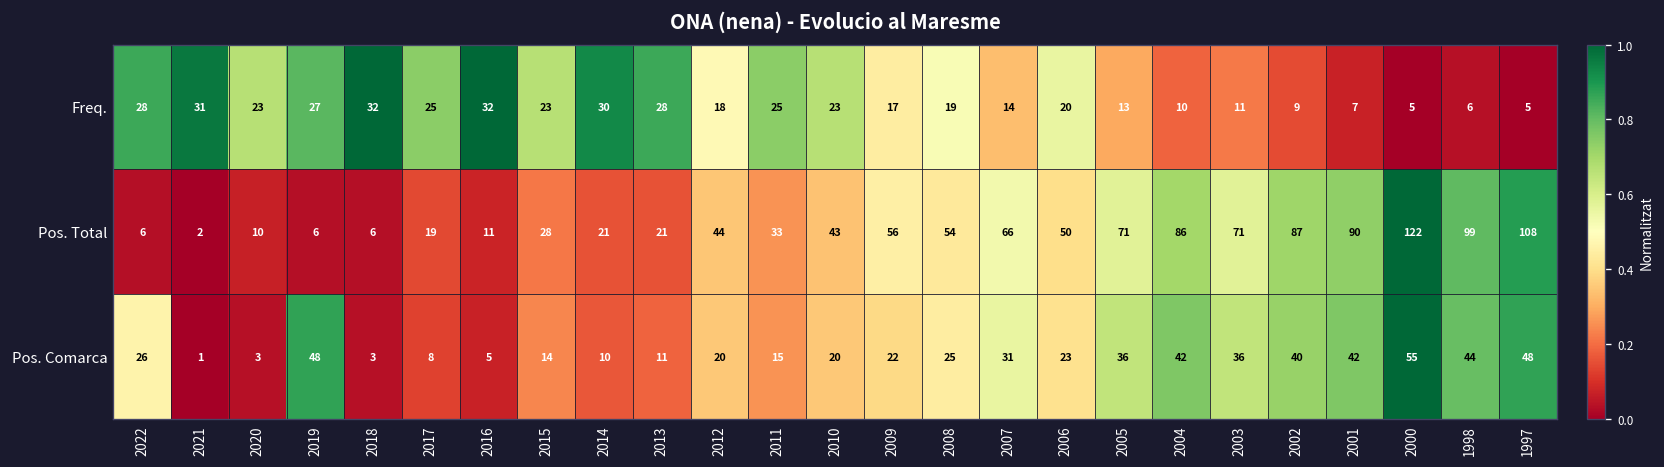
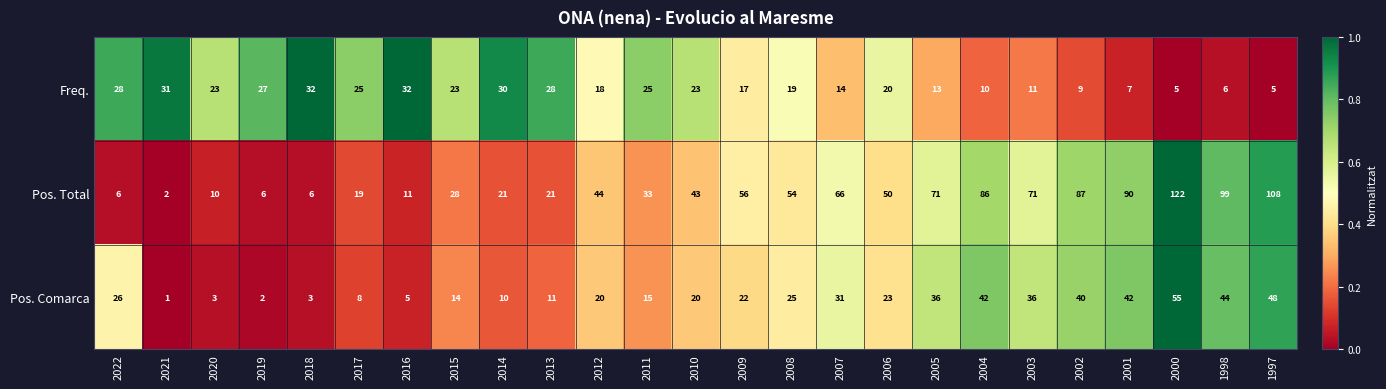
Pos. Comarca, 2019: 48 -> 2
